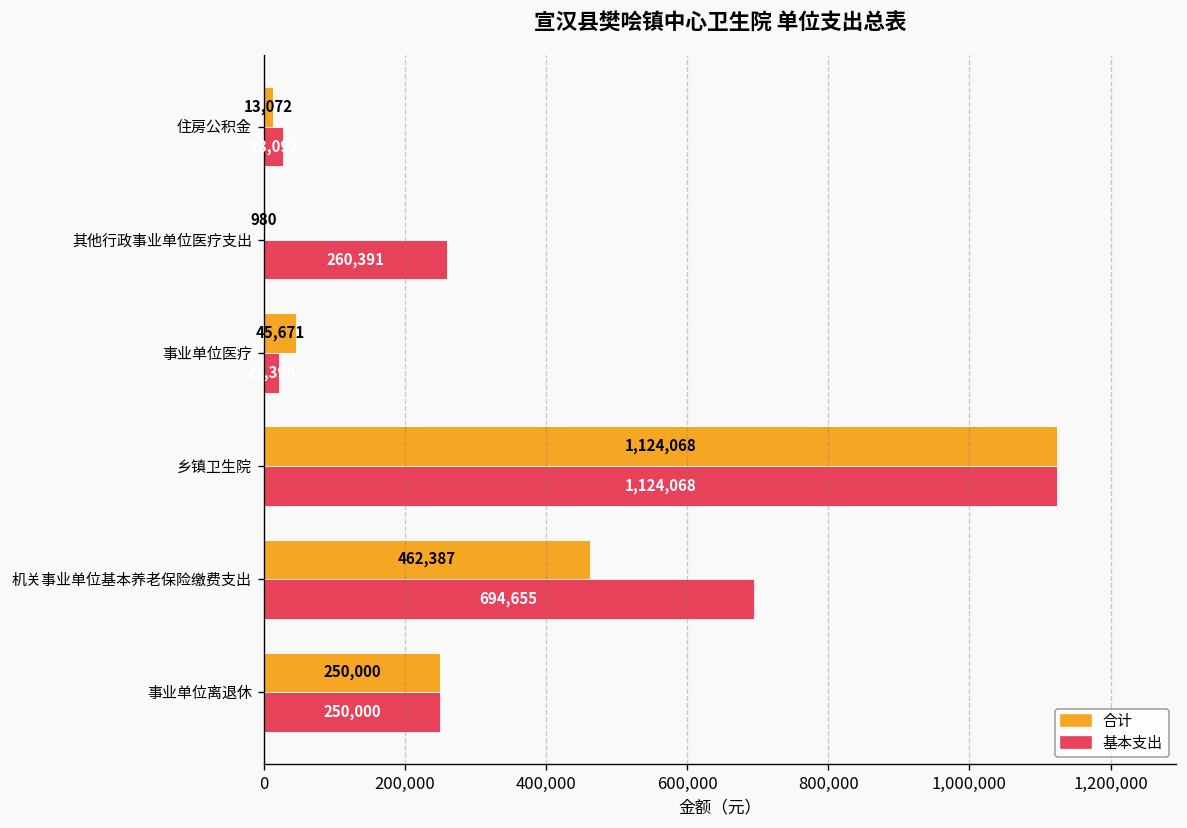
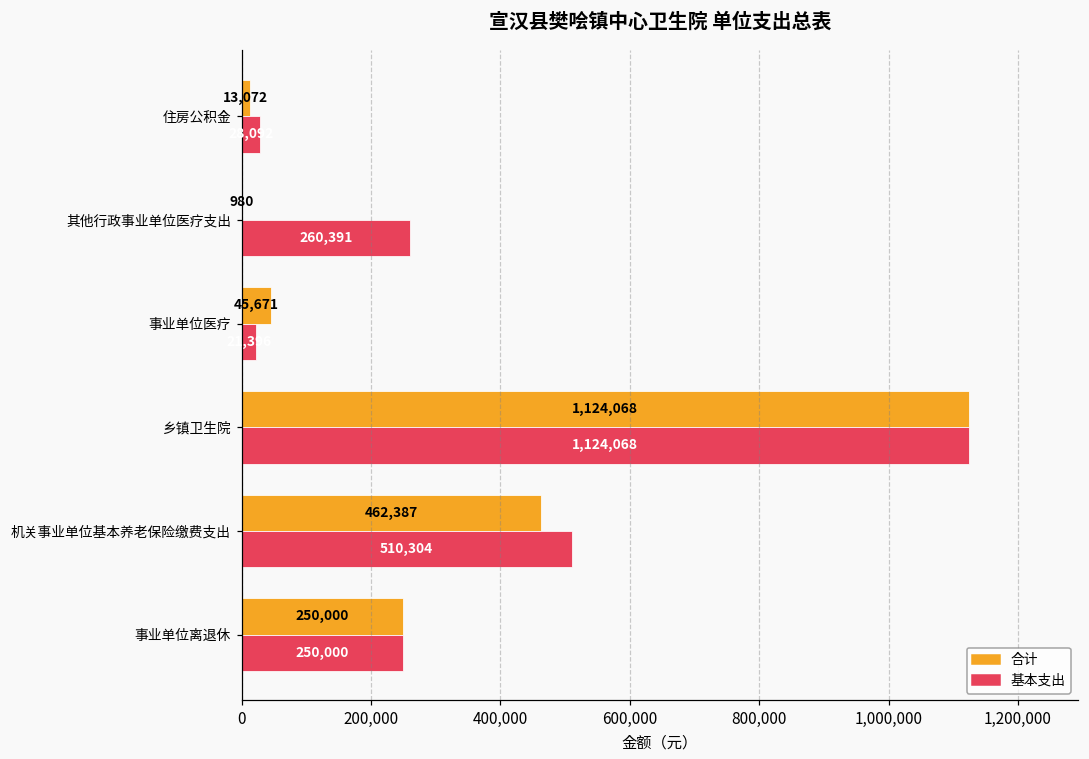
基本支出, 机关事业单位基本养老保险缴费支出: 694,655 -> 510,304
